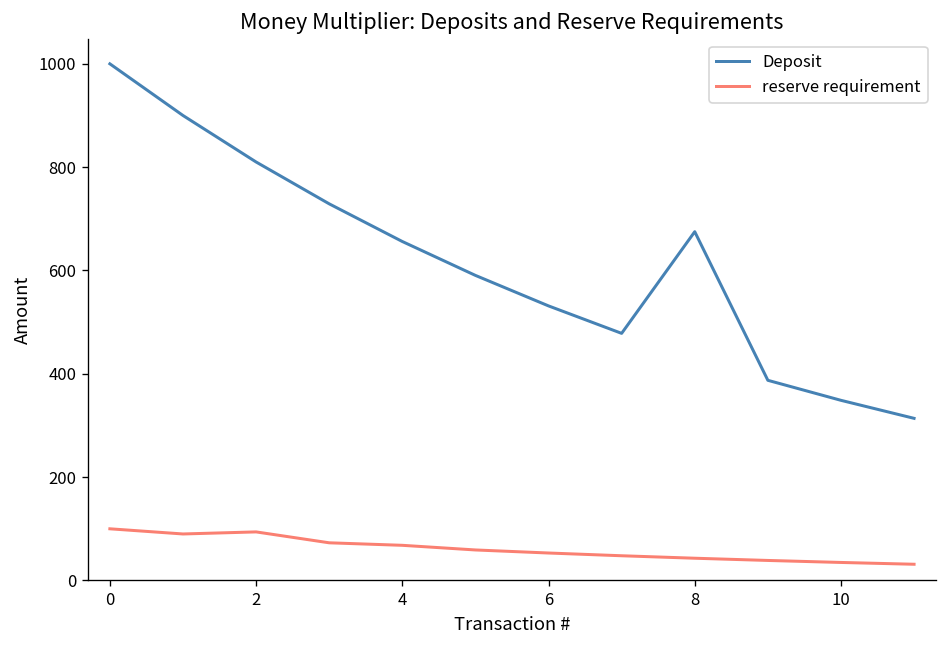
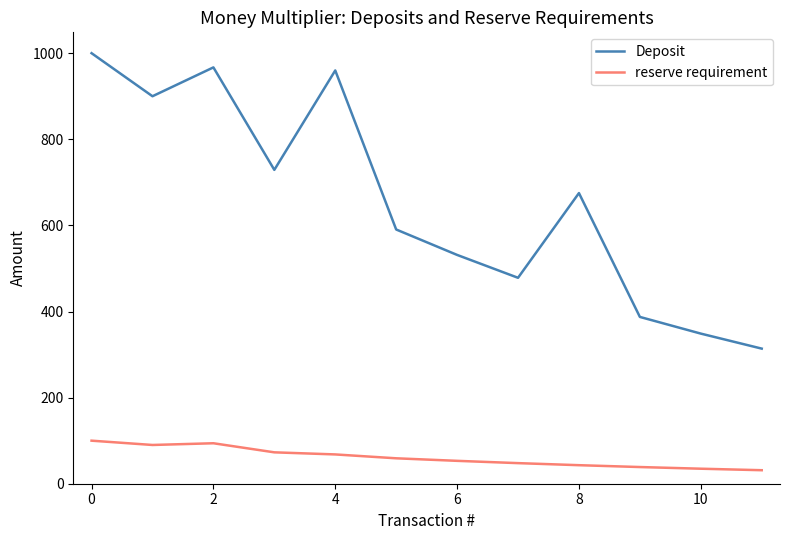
Deposit, 2: 810 -> 970
Deposit, 4: 660 -> 960
